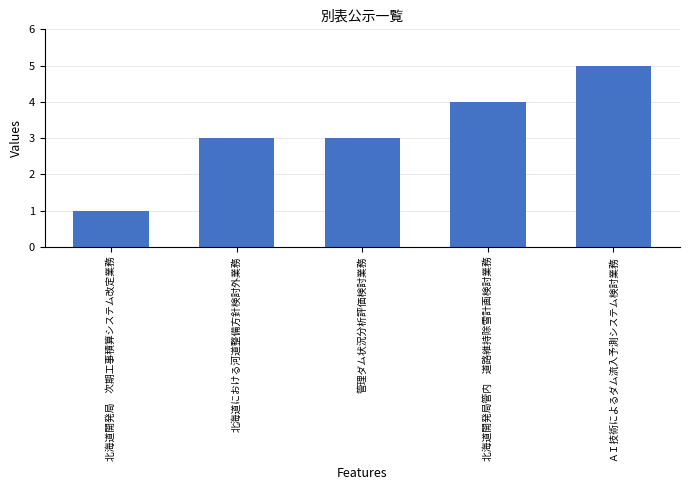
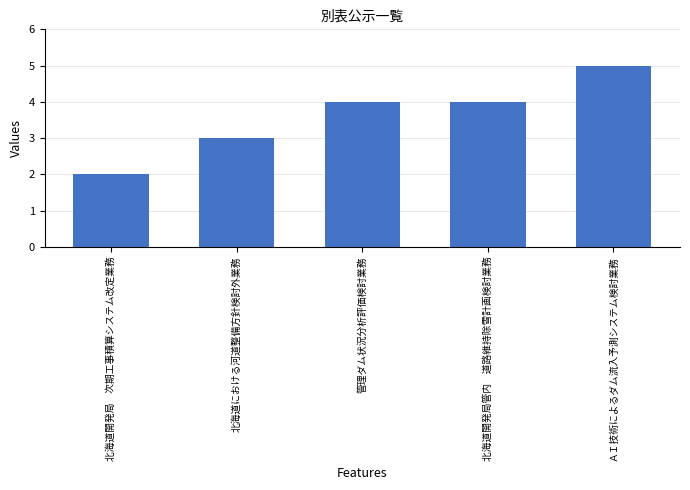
北海道開発局 次期工事積算システム改定業務: 1 -> 2
管理ダム状況分析評価検討業務: 3 -> 4
